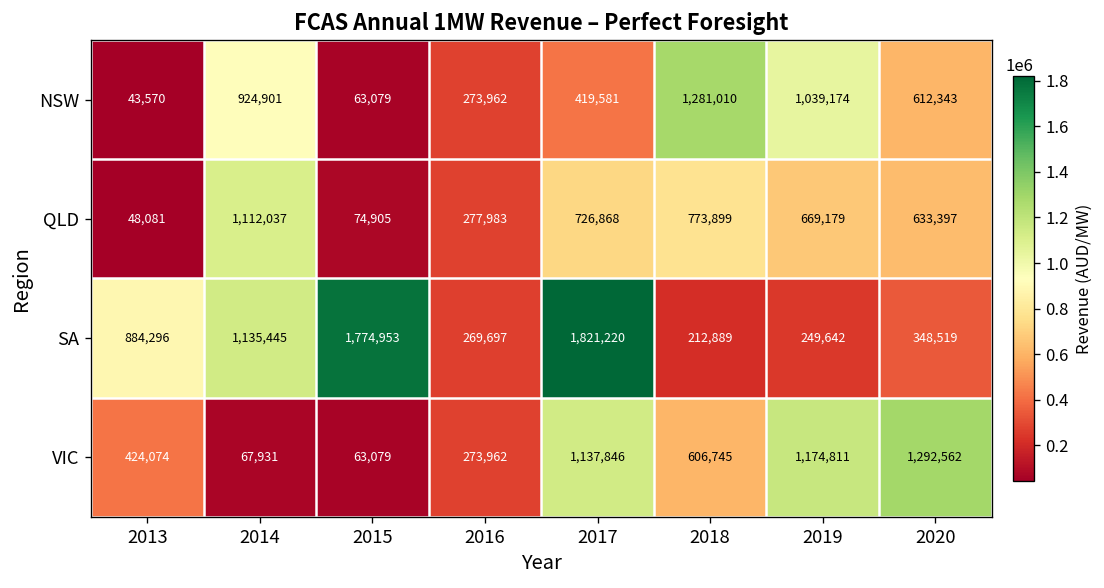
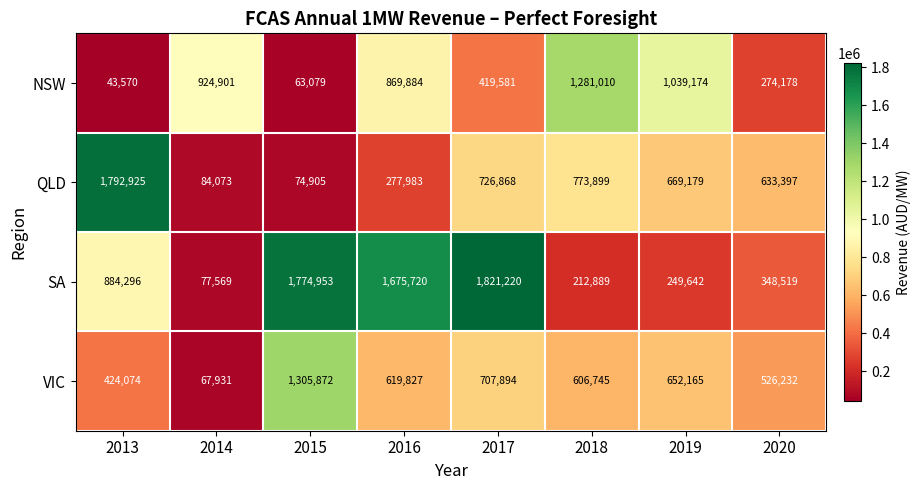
NSW, 2016: 273,962 -> 869,884
NSW, 2020: 612,343 -> 274,178
QLD, 2013: 48,081 -> 1,792,925
QLD, 2014: 1,112,037 -> 84,073
SA, 2014: 1,135,445 -> 77,569
SA, 2016: 269,697 -> 1,675,720
VIC, 2015: 63,079 -> 1,305,872
VIC, 2016: 273,962 -> 619,827
VIC, 2017: 1,137,846 -> 707,894
VIC, 2019: 1,174,811 -> 652,165
VIC, 2020: 1,292,562 -> 526,232
